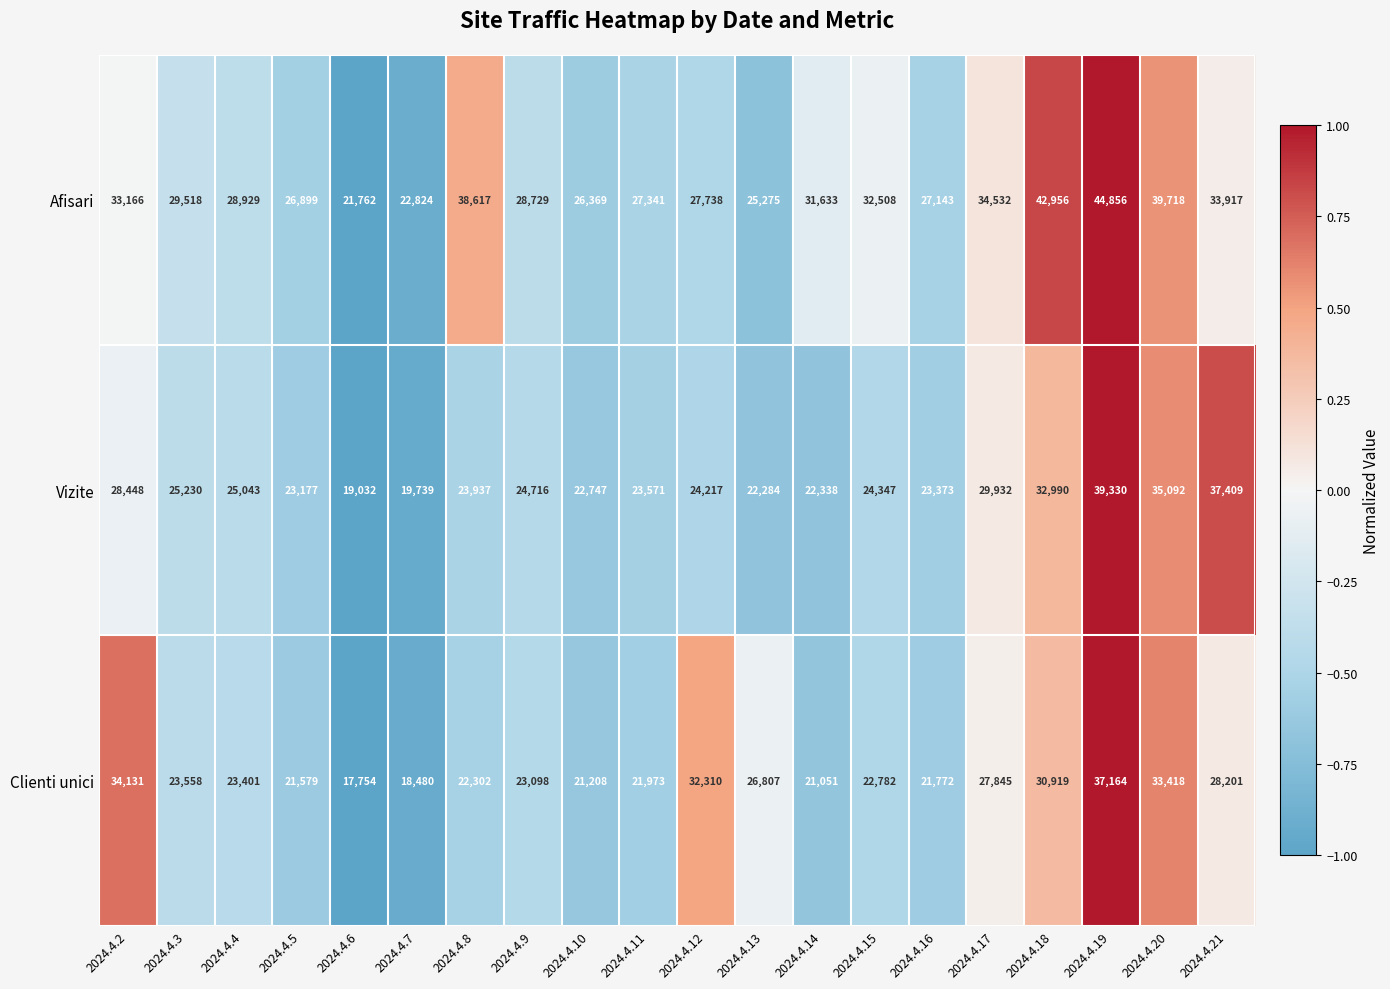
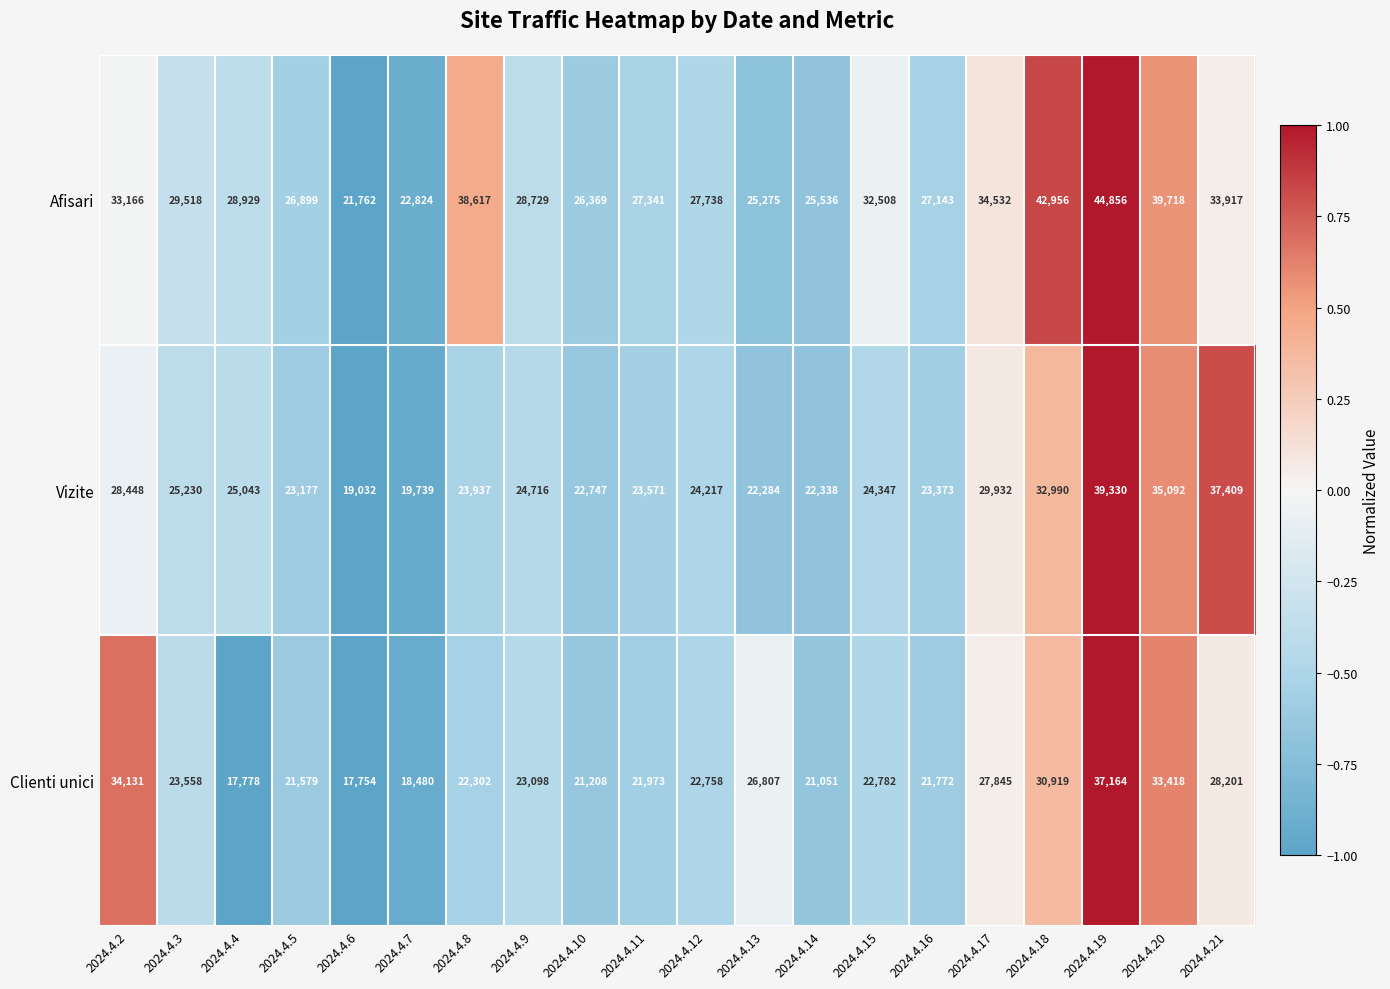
Afisari, 2024.4.14: 31,633 -> 25,536
Clienti unici, 2024.4.4: 23,401 -> 17,778
Clienti unici, 2024.4.12: 32,310 -> 22,758
